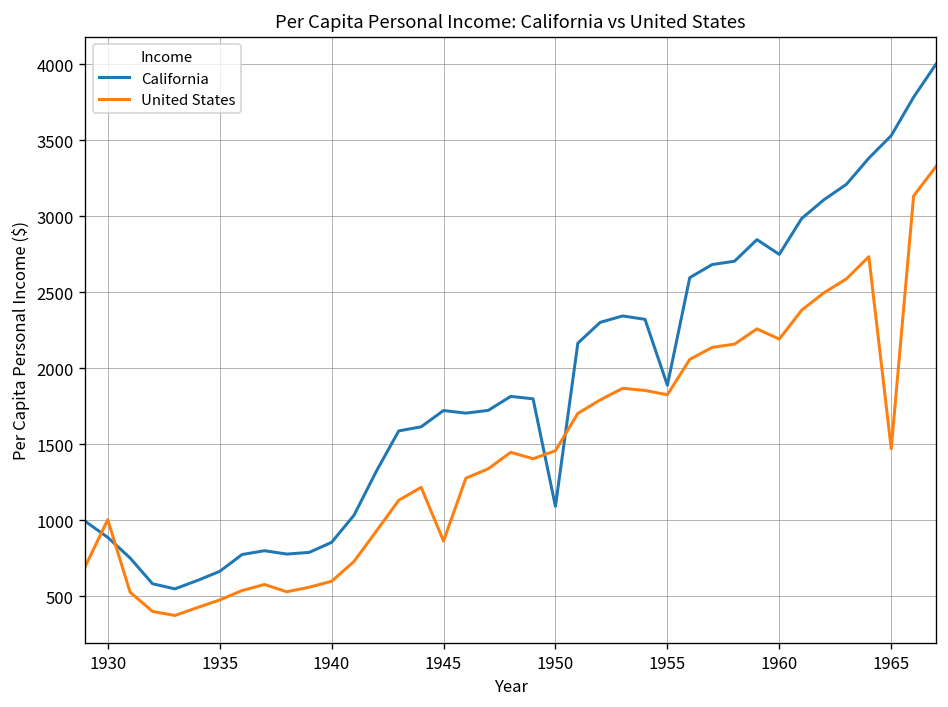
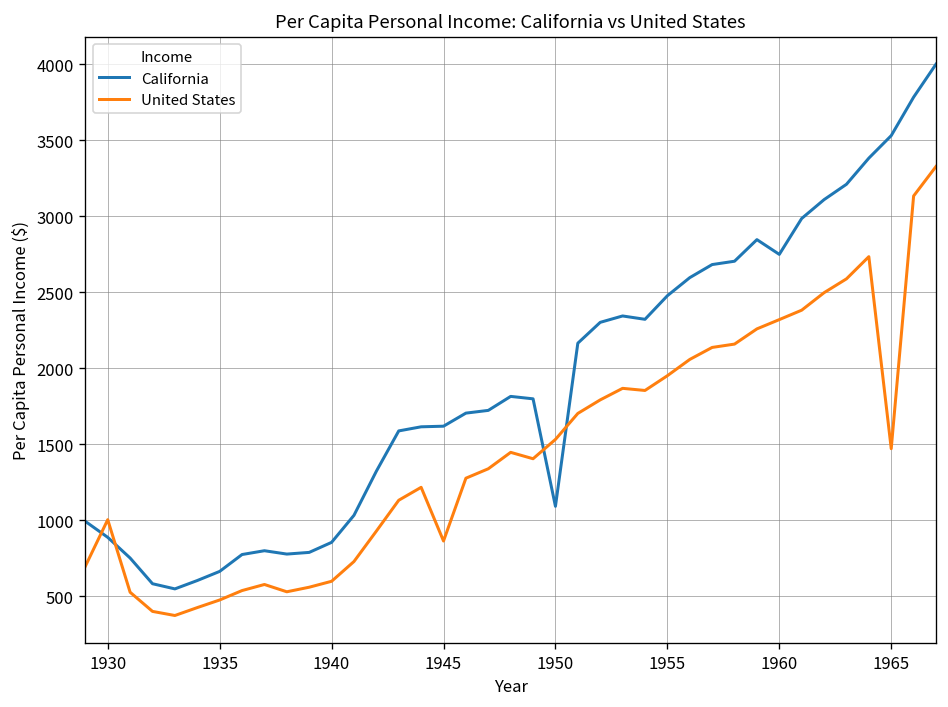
California, 1945: 1720 -> 1620
United States, 1950: 1460 -> 1530
California, 1955: 1890 -> 2480
United States, 1955: 1830 -> 1950
United States, 1960: 2190 -> 2320
